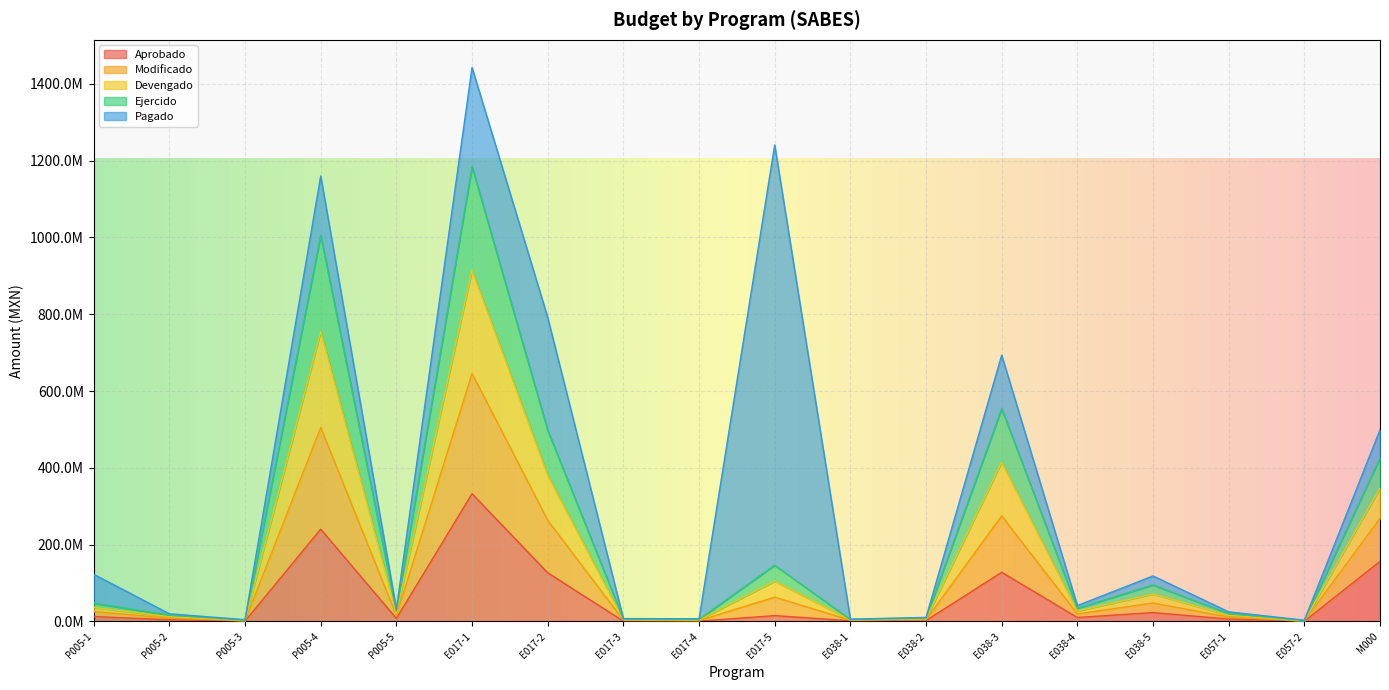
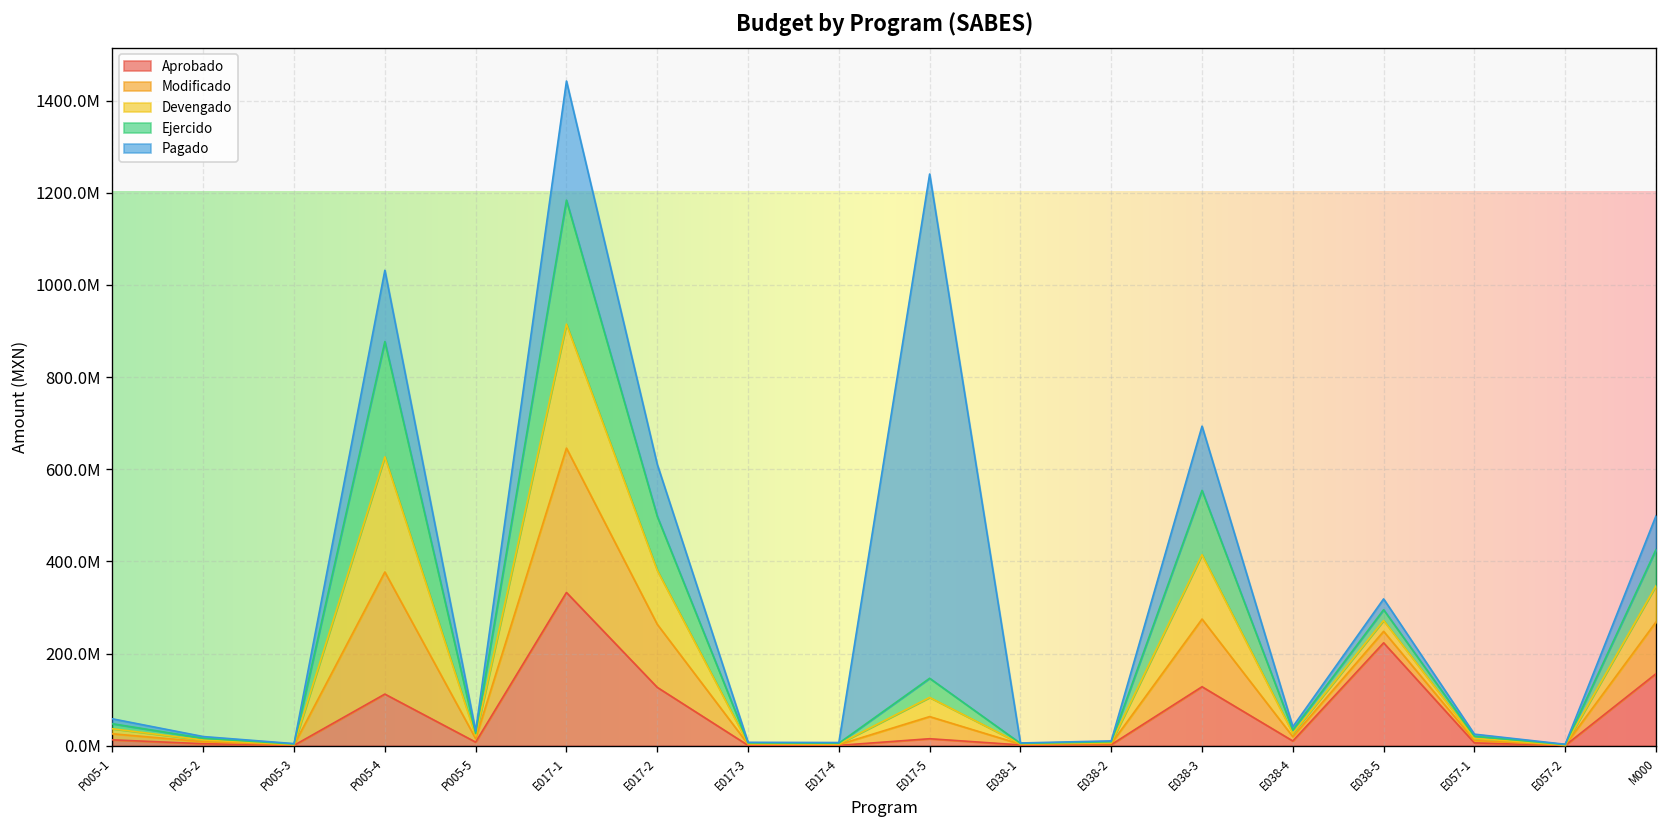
Pagado, P005-1: 80000000 -> 10000000
Aprobado, P005-4: 240000000 -> 110000000
Pagado, E017-2: 290000000 -> 110000000
Aprobado, E038-5: 20000000 -> 220000000
